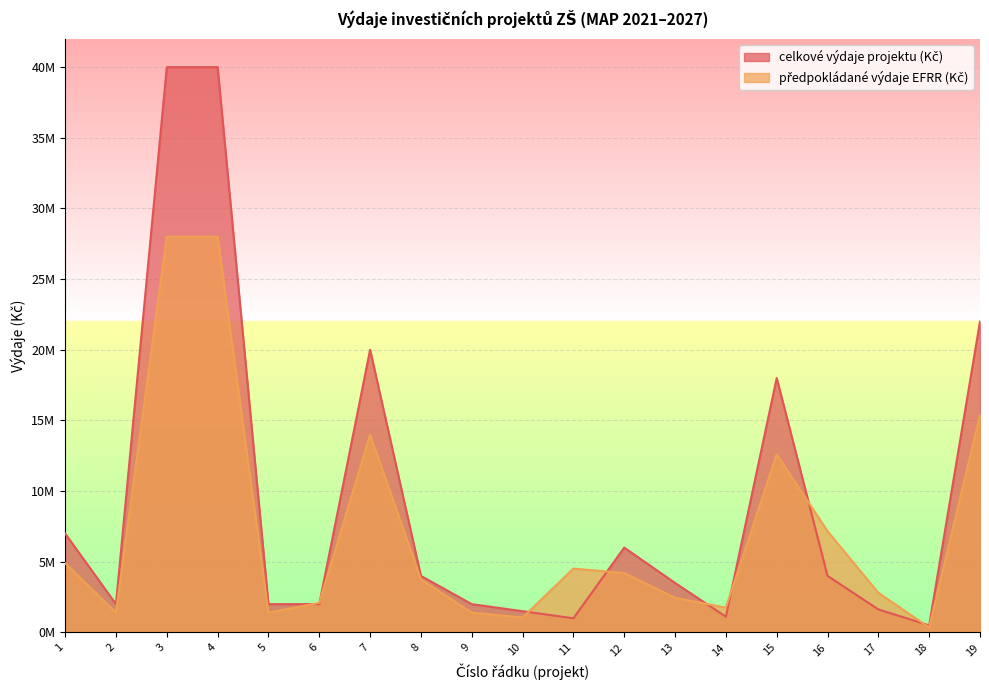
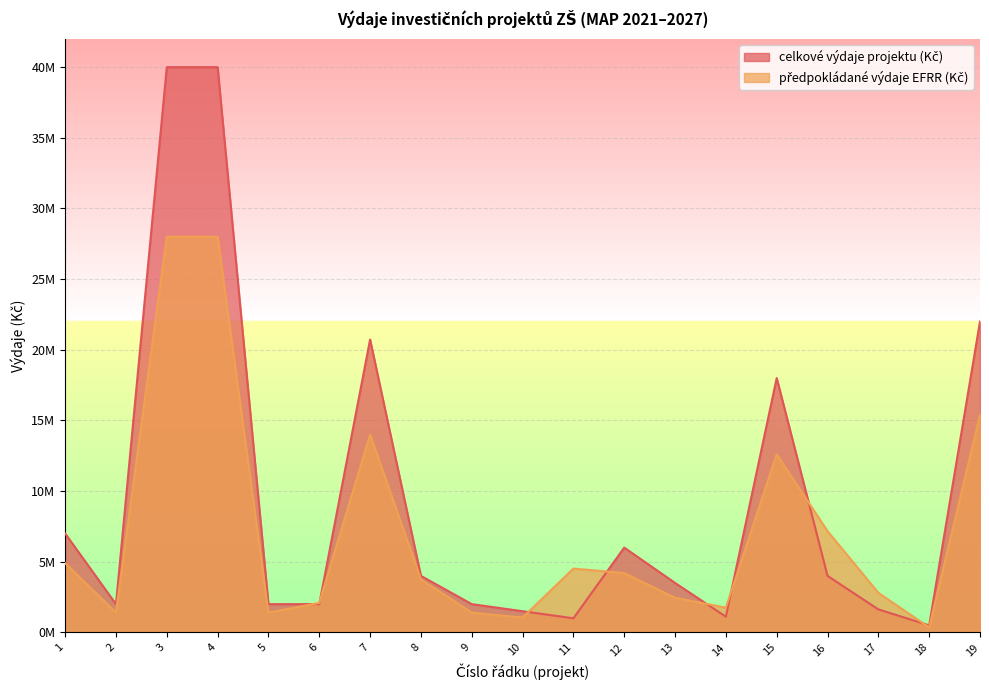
celkové výdaje projektu (Kč), 7: 20000000 -> 20700000
